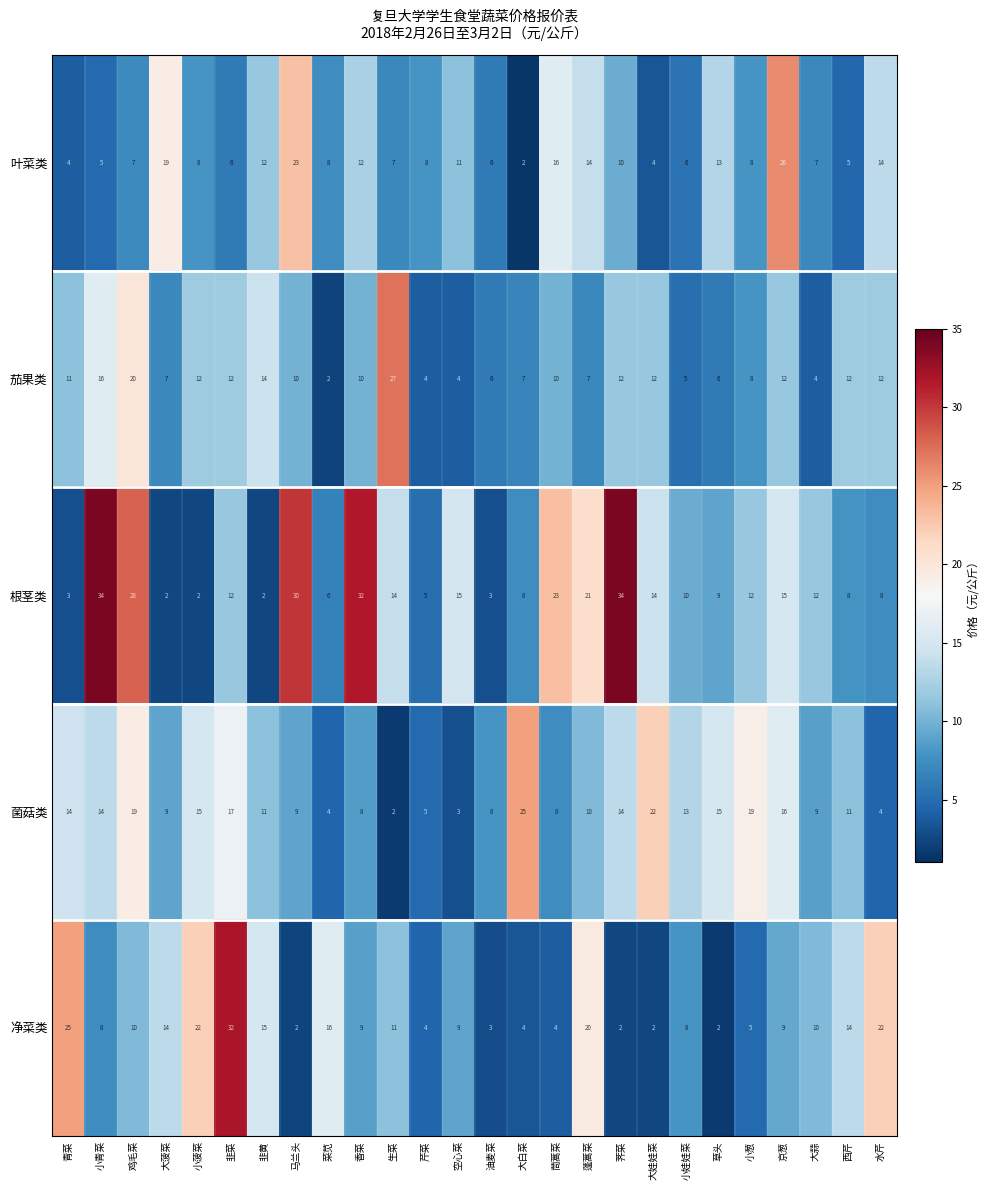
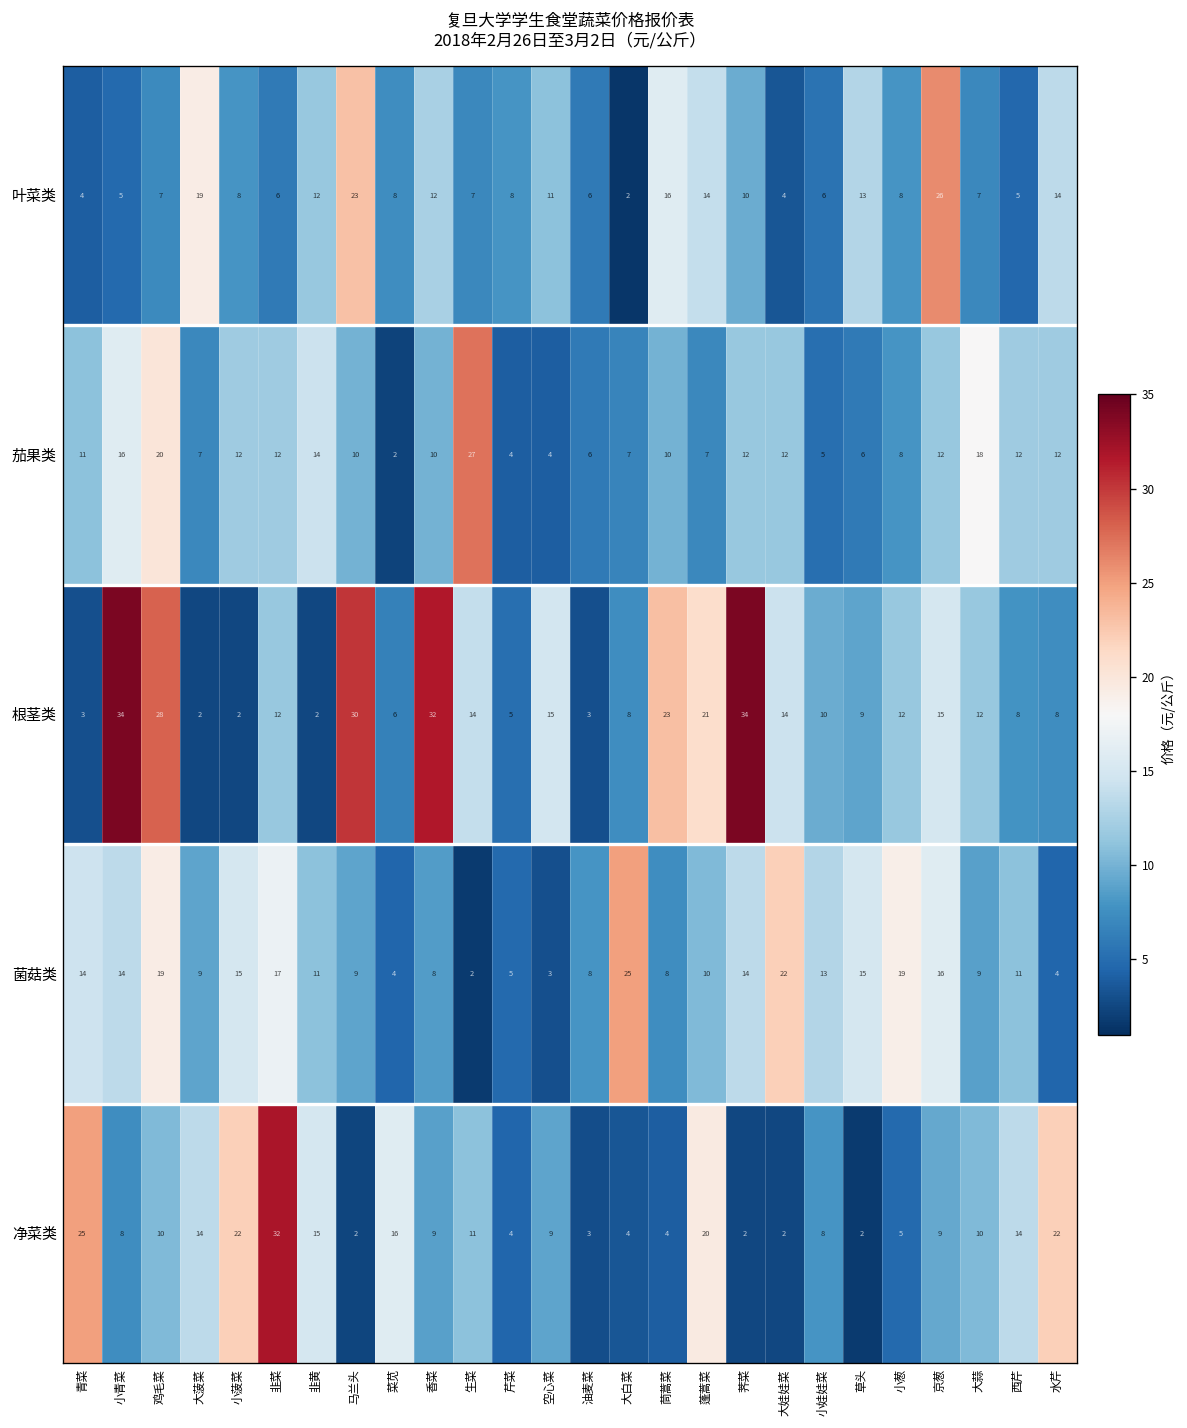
茄果类, 大蒜: 4 -> 18
